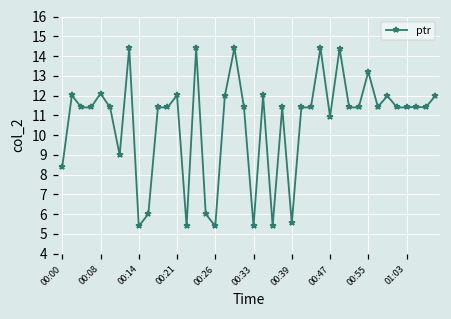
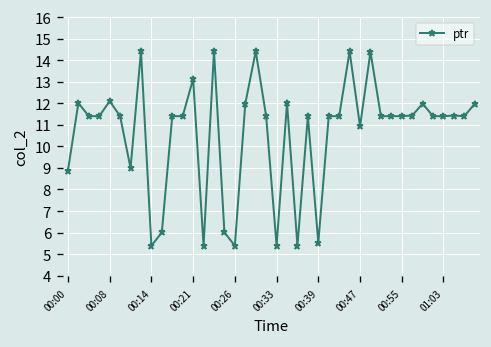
00:00: 8.4 -> 8.9
00:21: 12.0 -> 13.1
00:55: 13.2 -> 11.4
